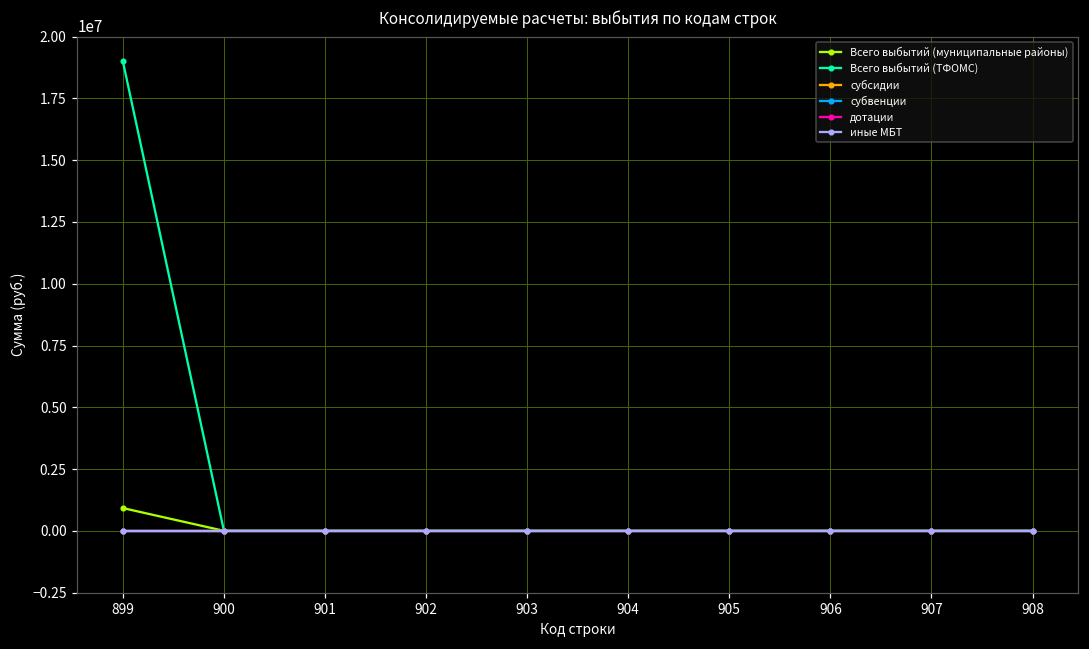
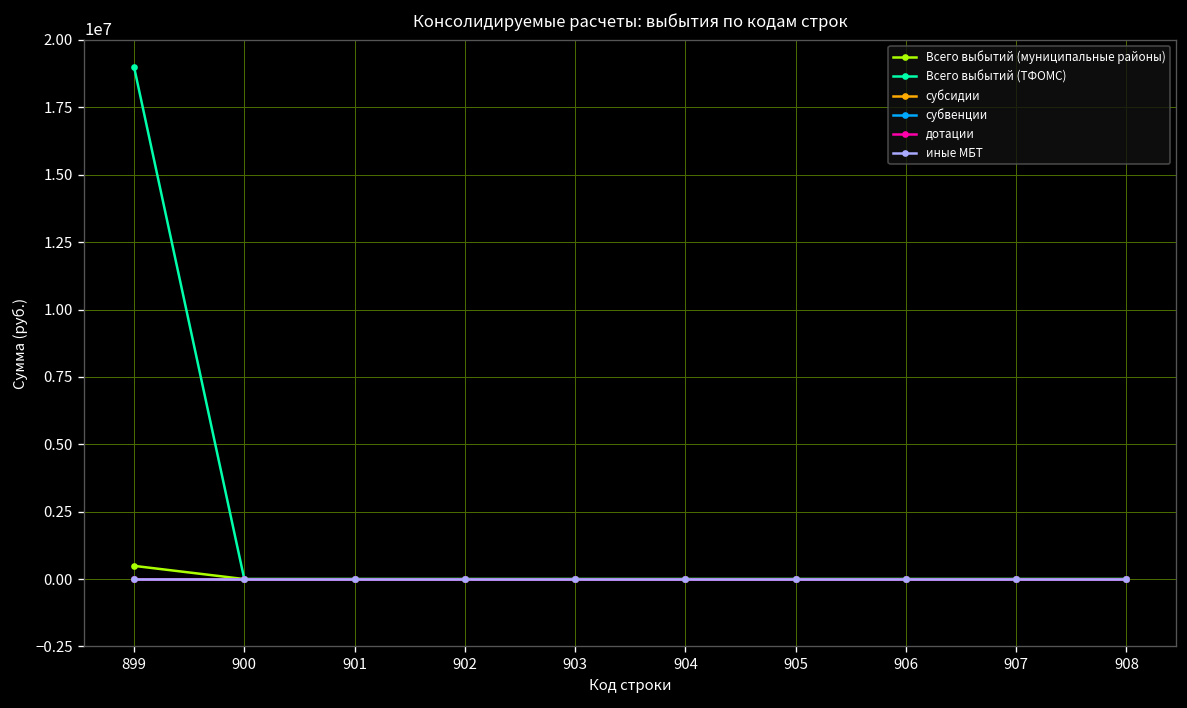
Всего выбытий (муниципальные районы), 899: 900000 -> 500000
